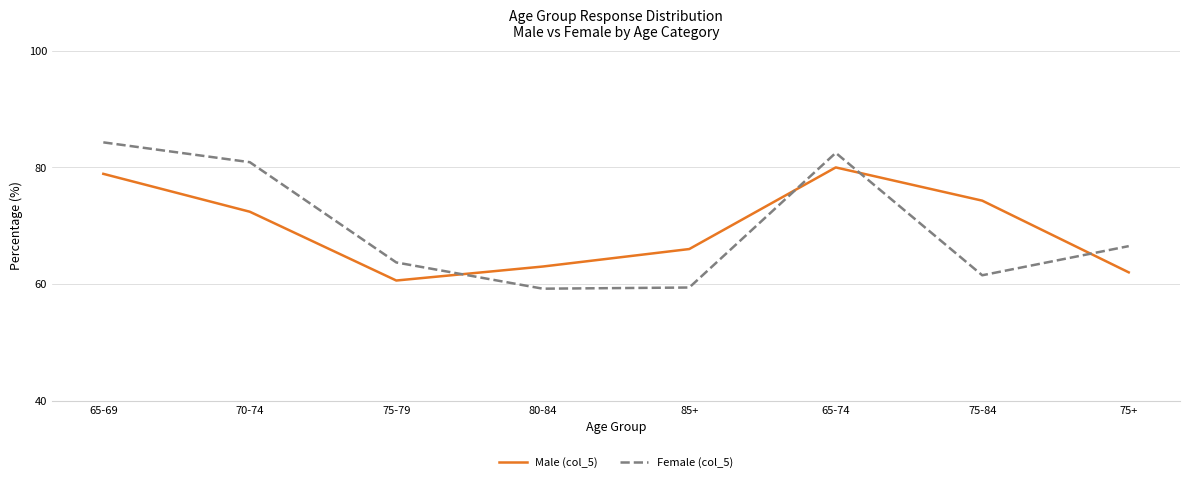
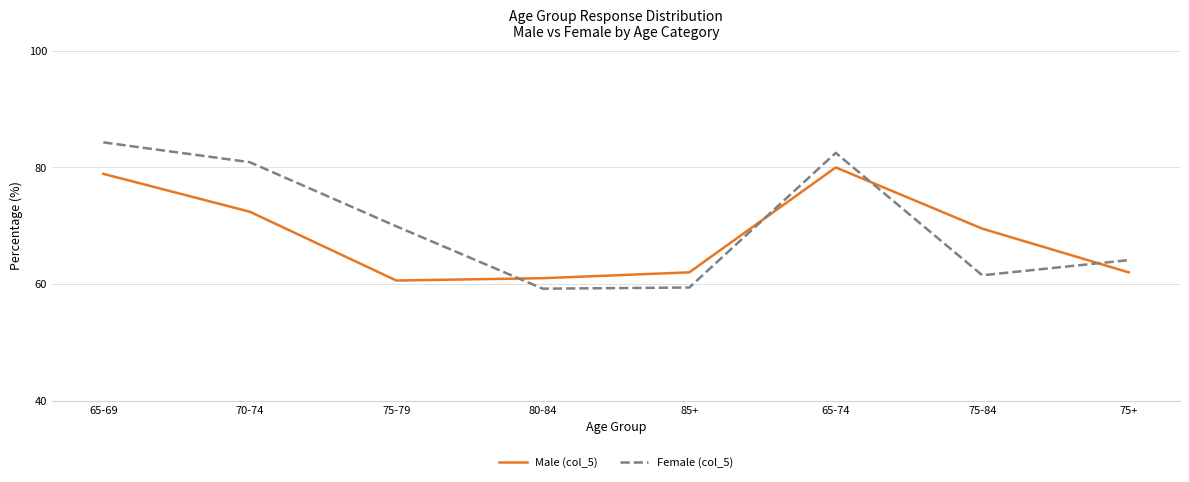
Female (col_5), 75-79: 64 -> 70
Male (col_5), 80-84: 63 -> 61
Male (col_5), 85+: 66 -> 62
Male (col_5), 75-84: 74 -> 70
Female (col_5), 75+: 67 -> 64
